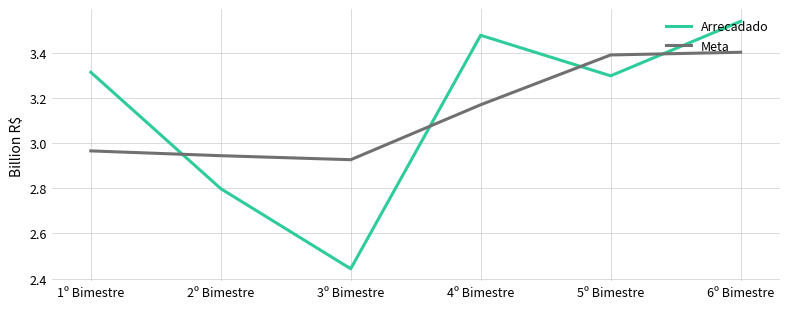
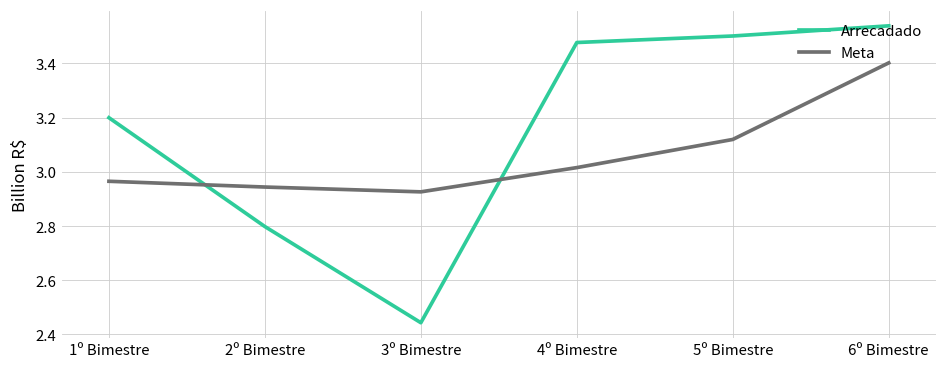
Arrecadado, 1º Bimestre: 3.31 -> 3.20
Meta, 4º Bimestre: 3.17 -> 3.02
Arrecadado, 5º Bimestre: 3.30 -> 3.50
Meta, 5º Bimestre: 3.39 -> 3.12
